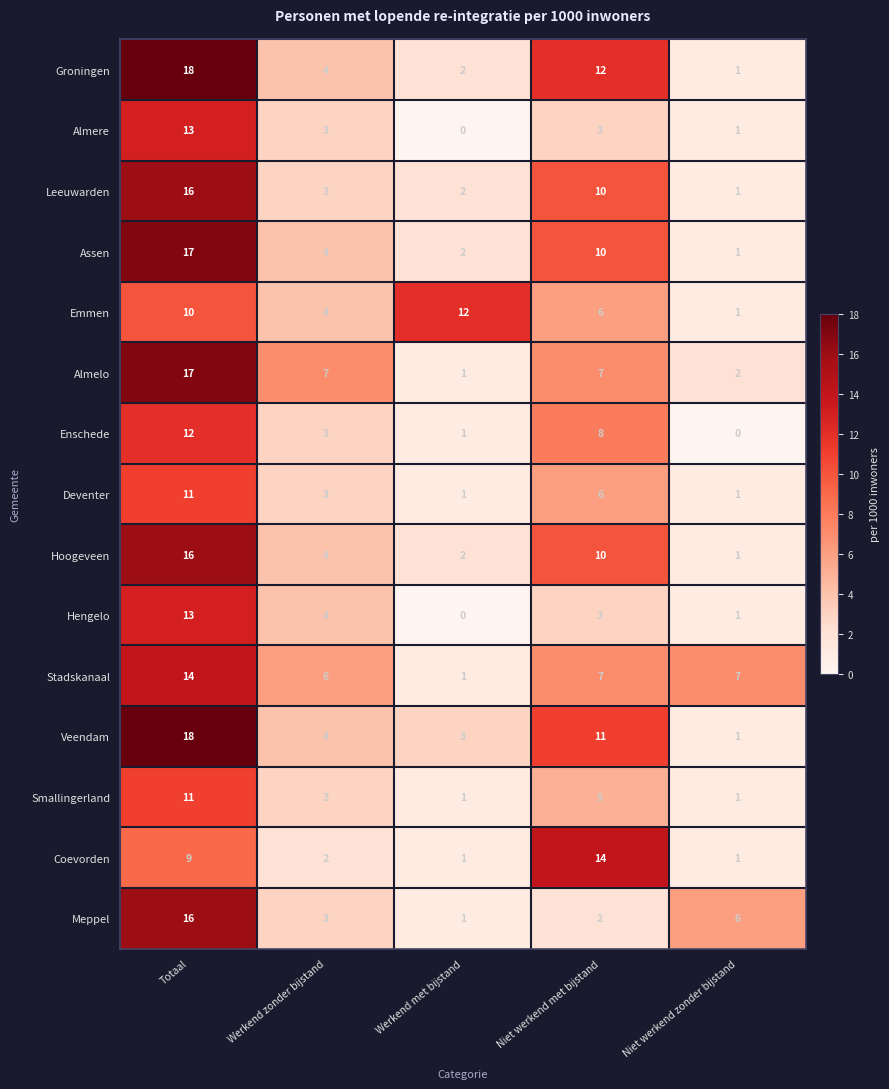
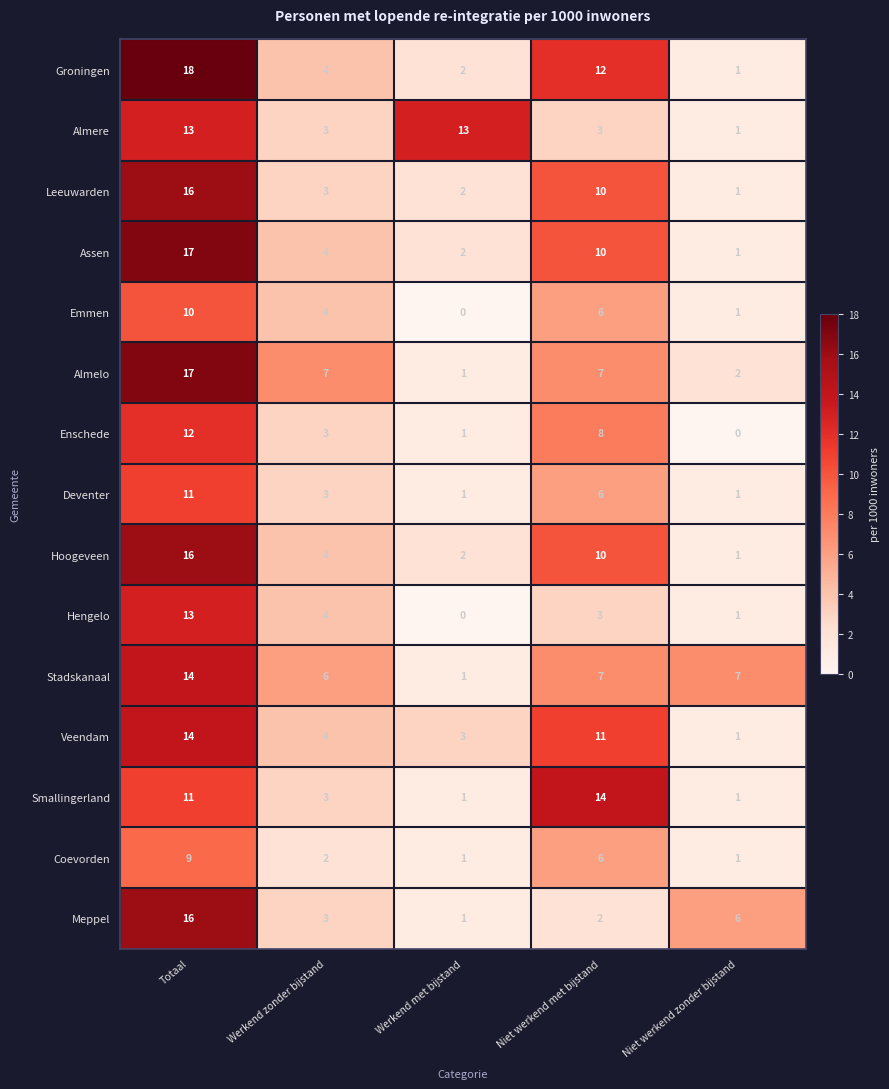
Almere, Werkend met bijstand: 0 -> 13
Emmen, Werkend met bijstand: 12 -> 0
Veendam, Totaal: 18 -> 14
Smallingerland, Niet werkend met bijstand: 5 -> 14
Coevorden, Niet werkend met bijstand: 14 -> 6
